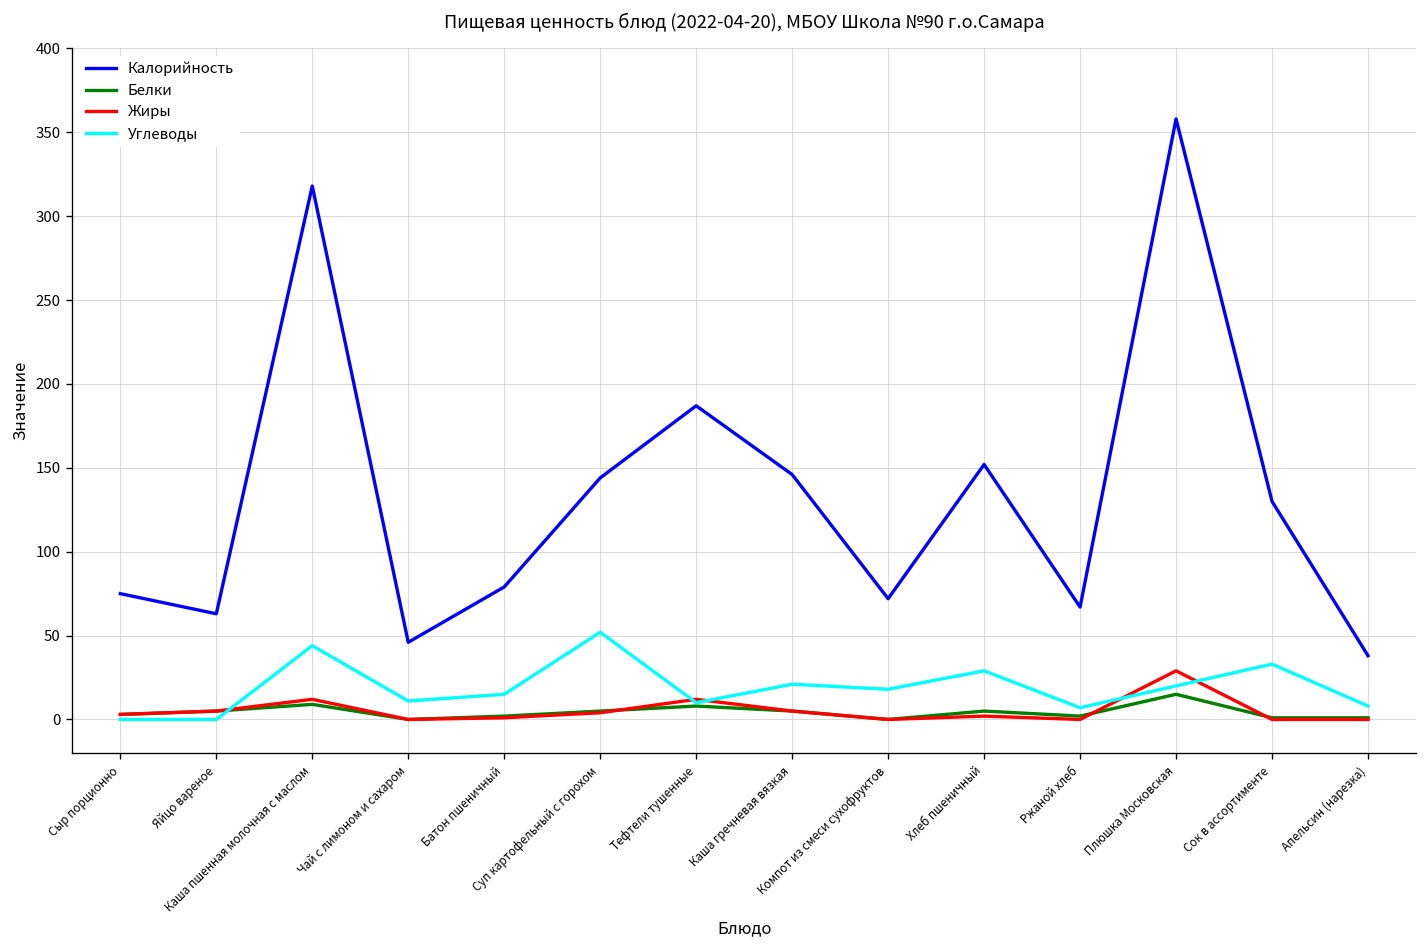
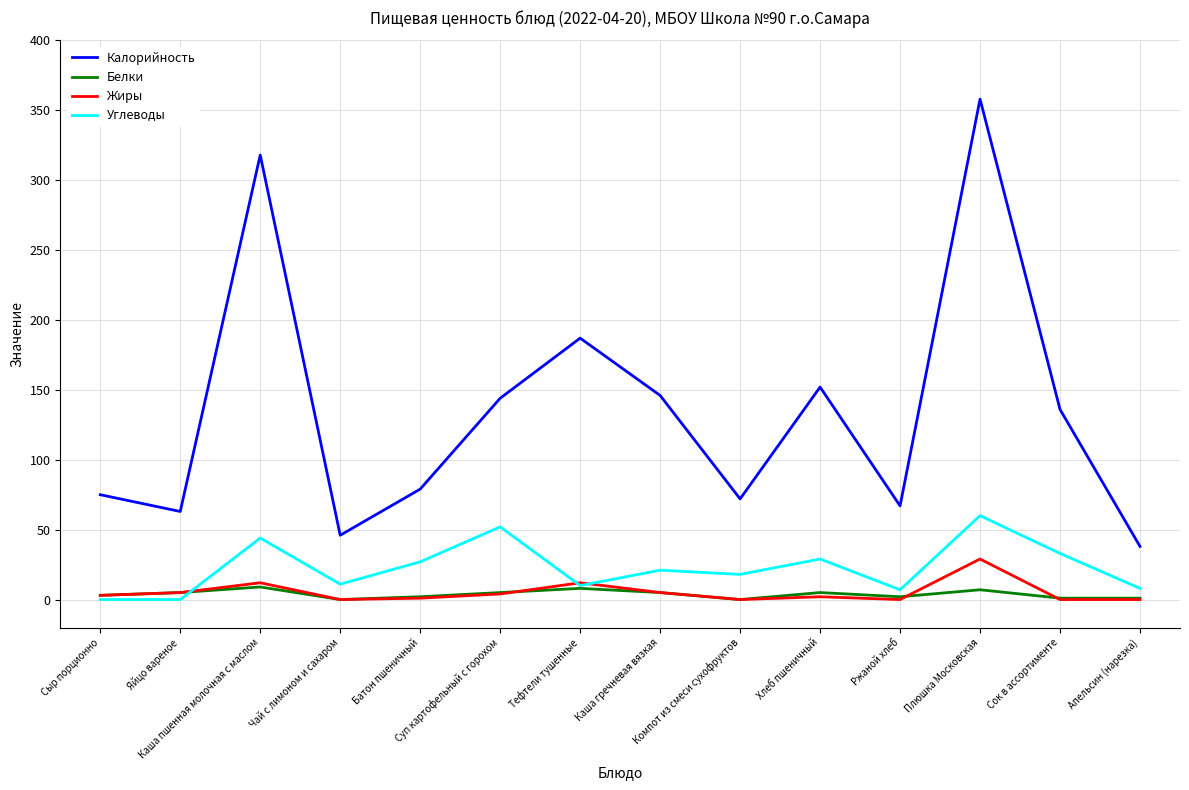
Углеводы, Батон пшеничный: 15 -> 27
Белки, Плюшка Московская: 15 -> 7
Углеводы, Плюшка Московская: 20 -> 60
Калорийность, Сок в ассортименте: 130 -> 136
